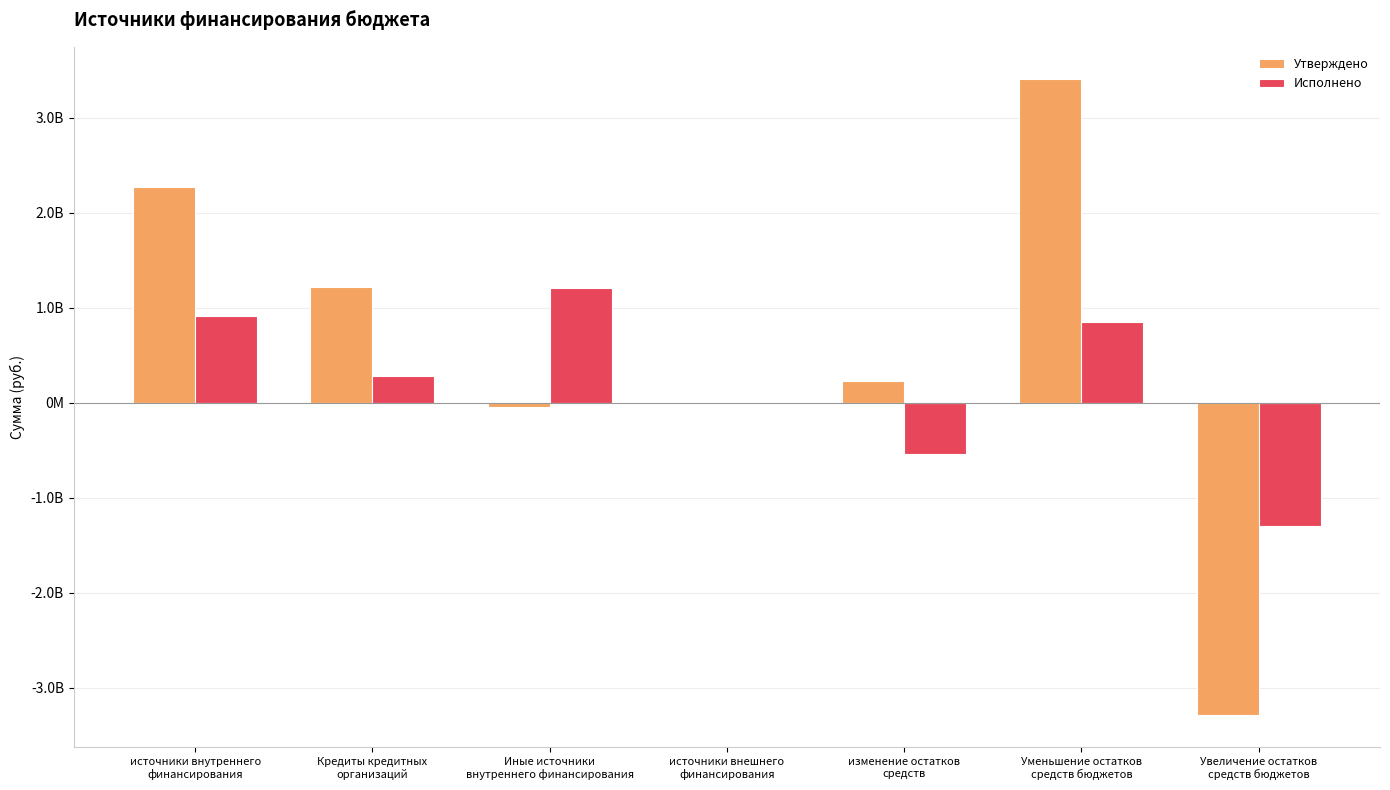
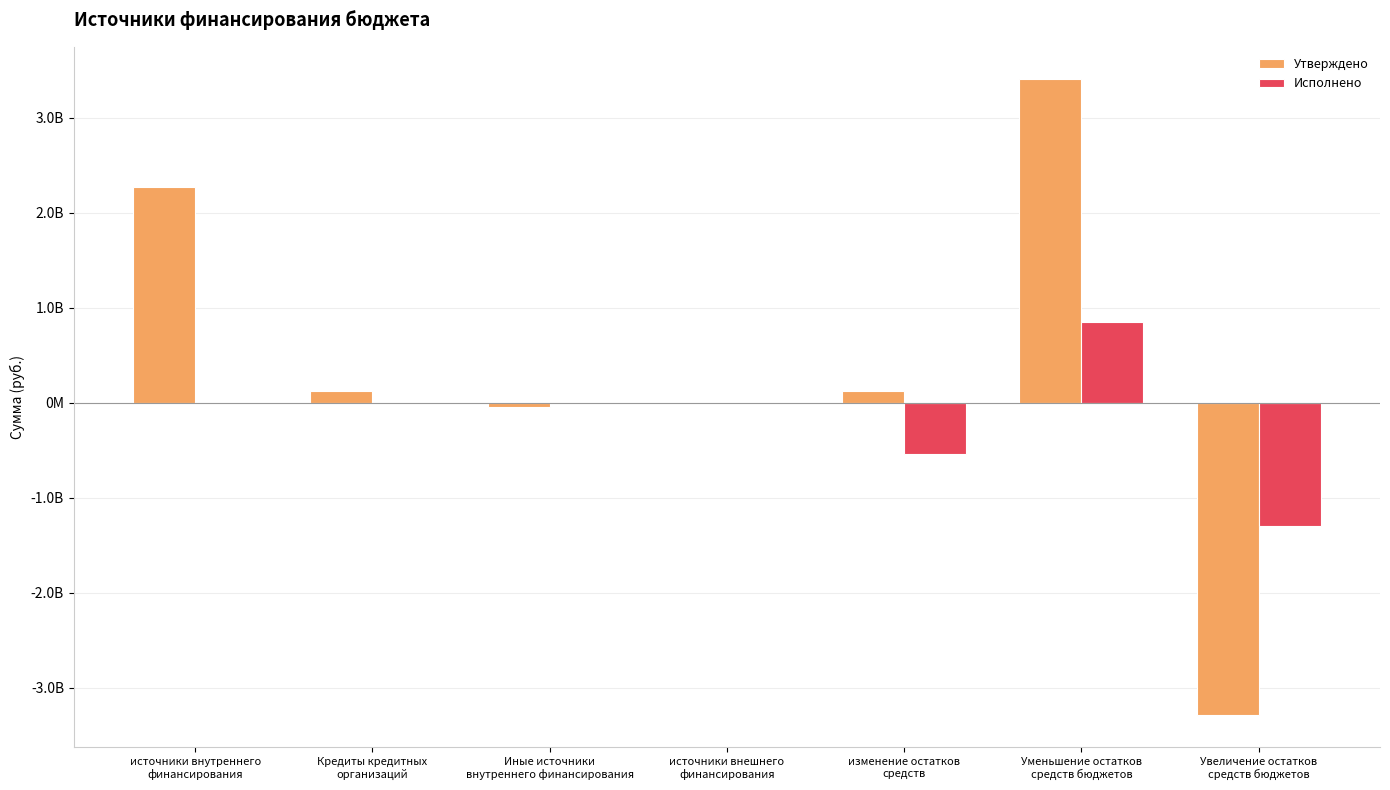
Исполнено, источники внутреннего финансирования: 900000000 -> 0
Утверждено, Кредиты кредитных организаций: 1200000000 -> 100000000
Исполнено, Кредиты кредитных организаций: 300000000 -> 0
Исполнено, Иные источники внутреннего финансирования: 1200000000 -> 0
Утверждено, изменение остатков средств: 200000000 -> 100000000
